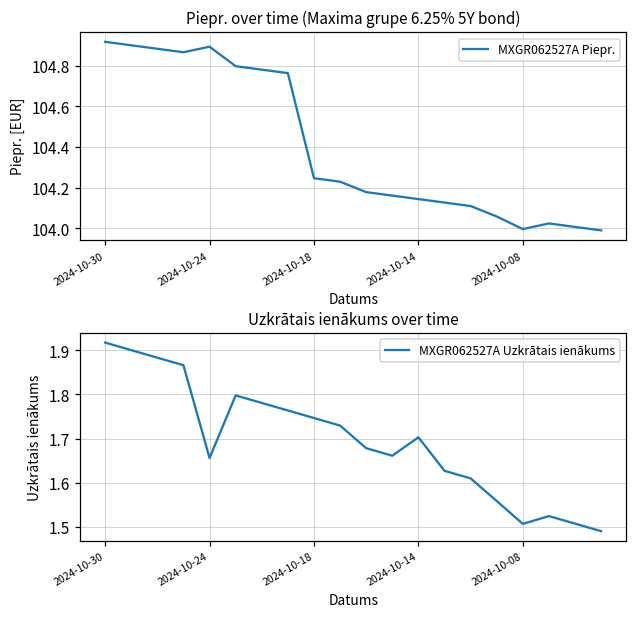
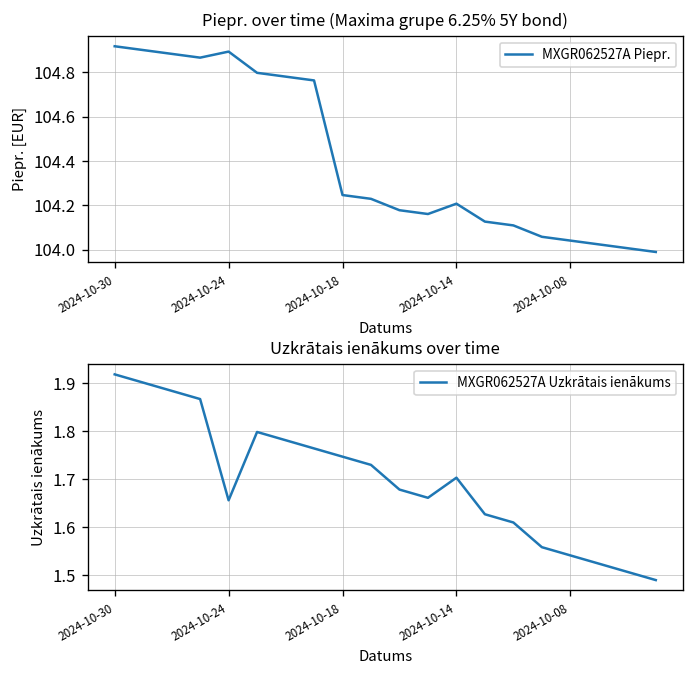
Piepr. over time (Maxima grupe 6.25% 5Y bond), 2024-10-14: 104.14 -> 104.21
Piepr. over time (Maxima grupe 6.25% 5Y bond), 2024-10-08: 104.00 -> 104.04
Uzkrātais ienākums over time, 2024-10-08: 1.51 -> 1.54
